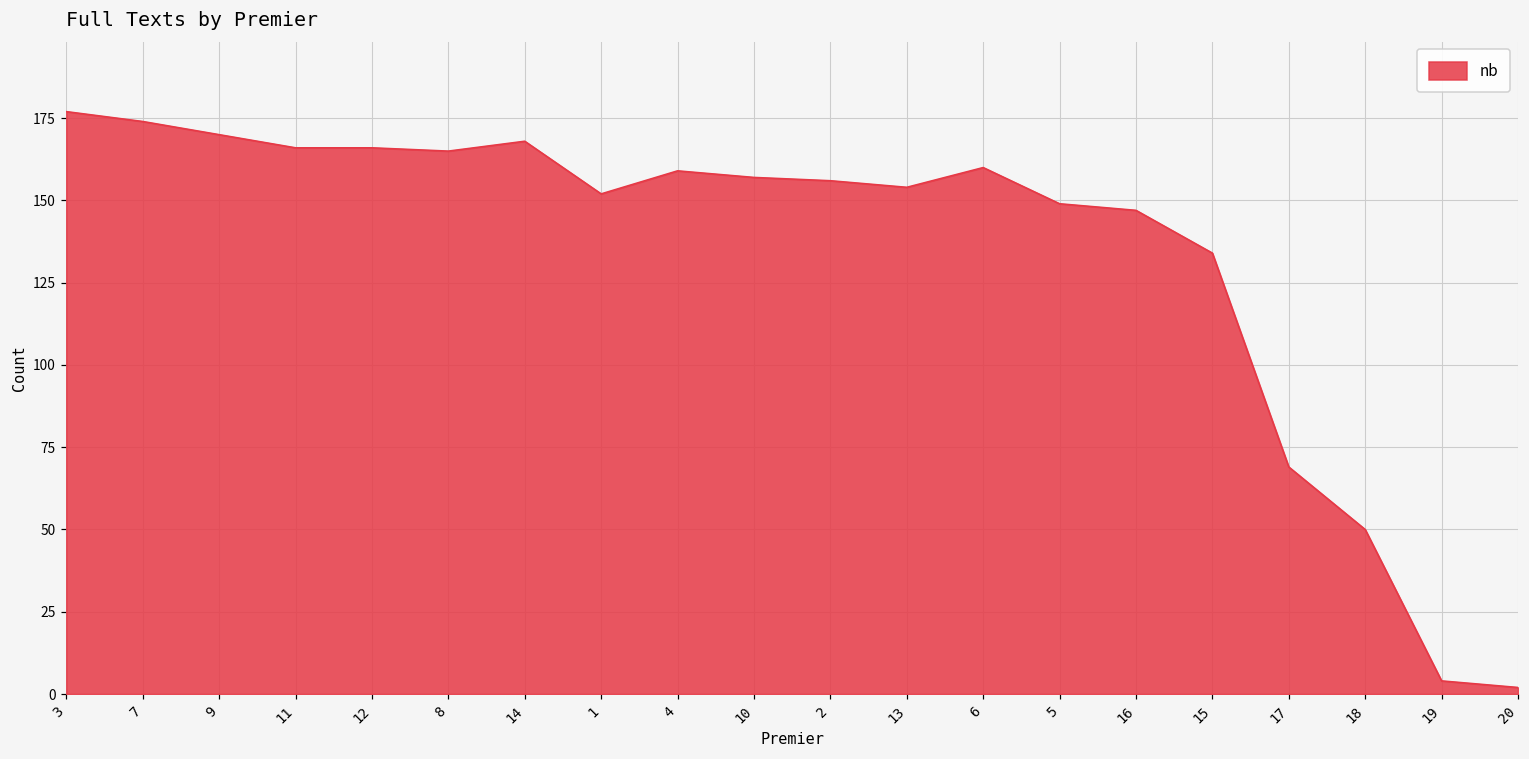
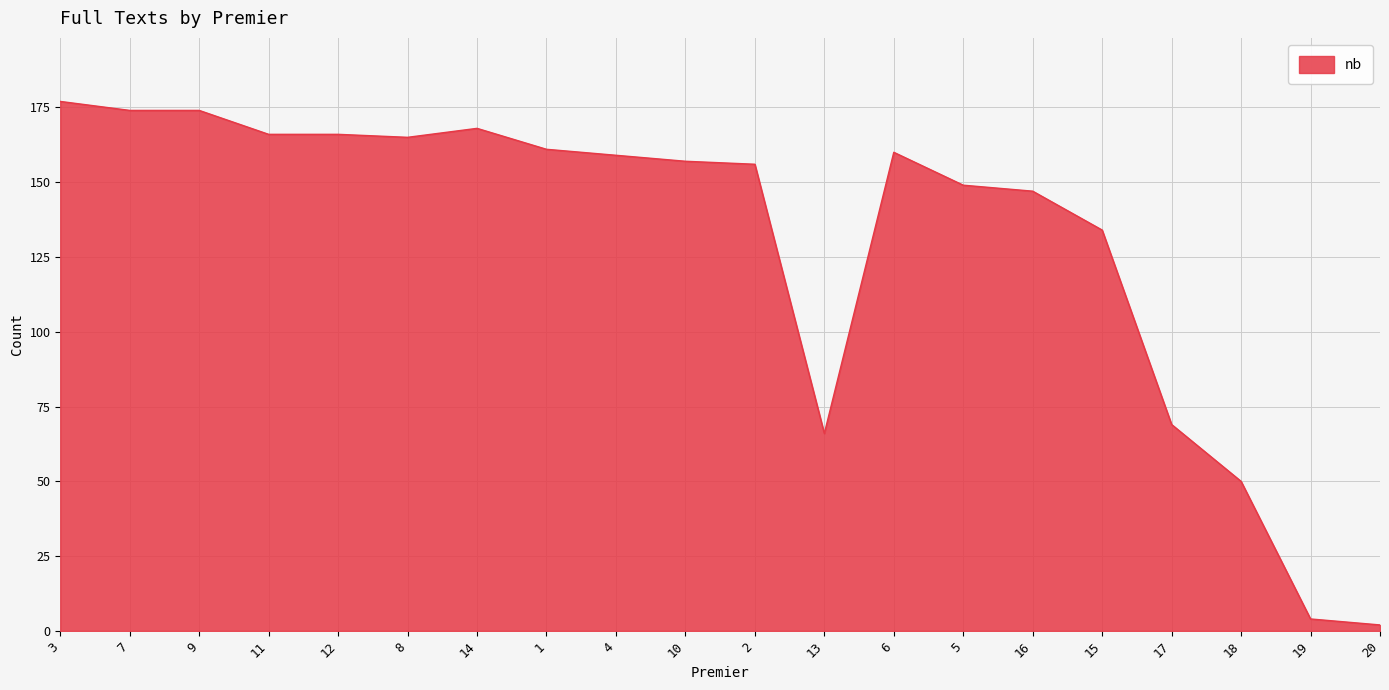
9: 170 -> 174
1: 152 -> 161
13: 154 -> 66
